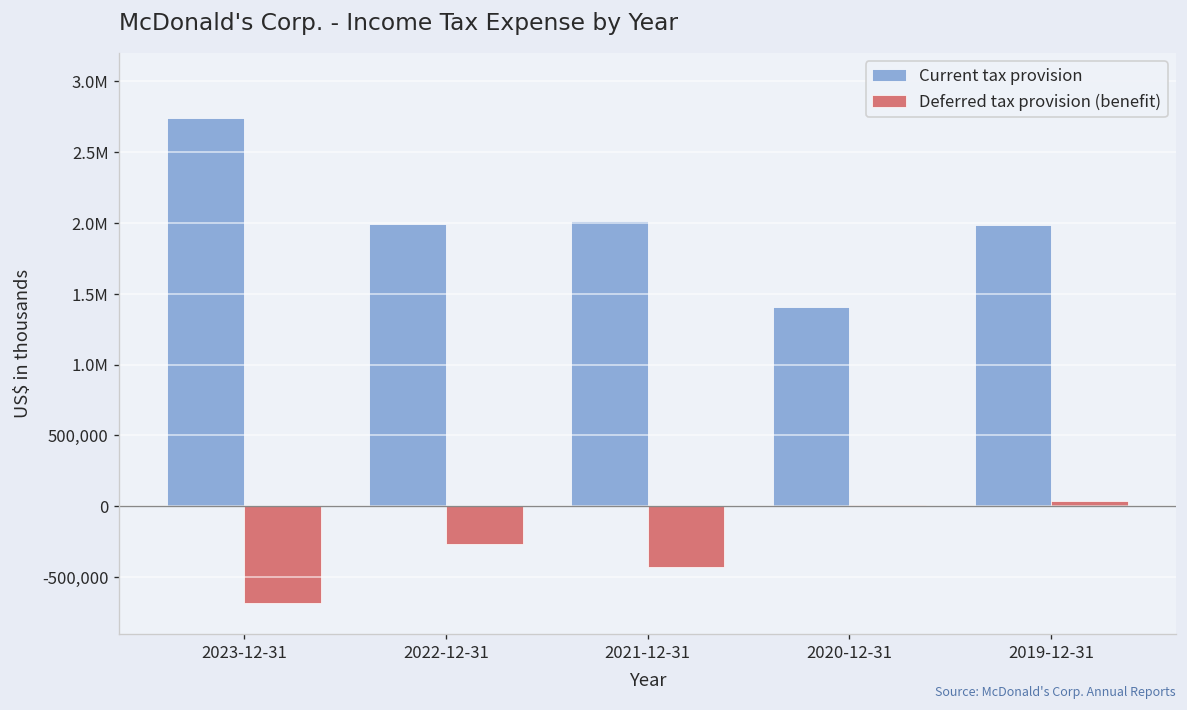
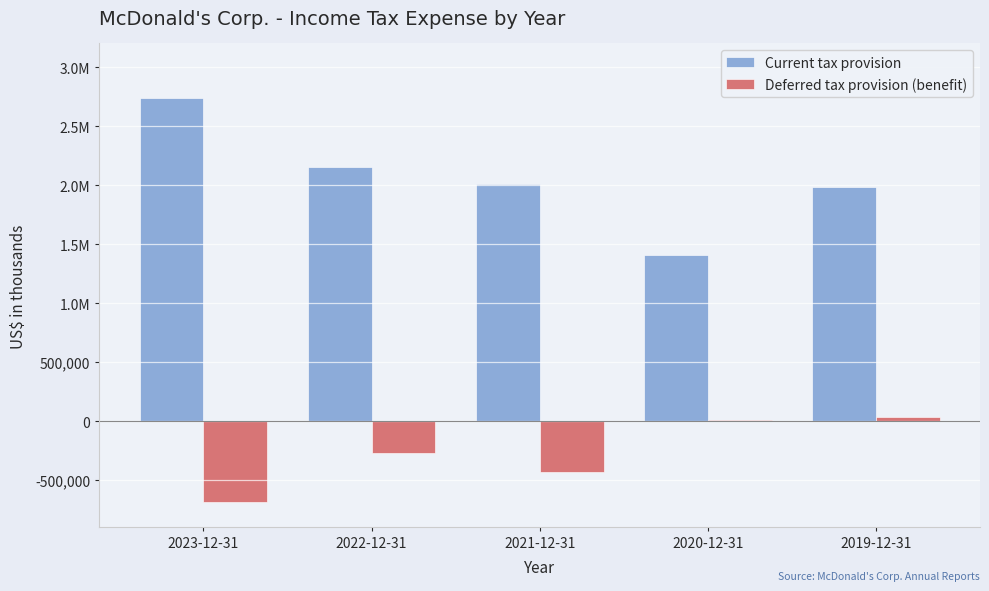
Current tax provision, 2022-12-31: 1,990,000 -> 2,160,000
